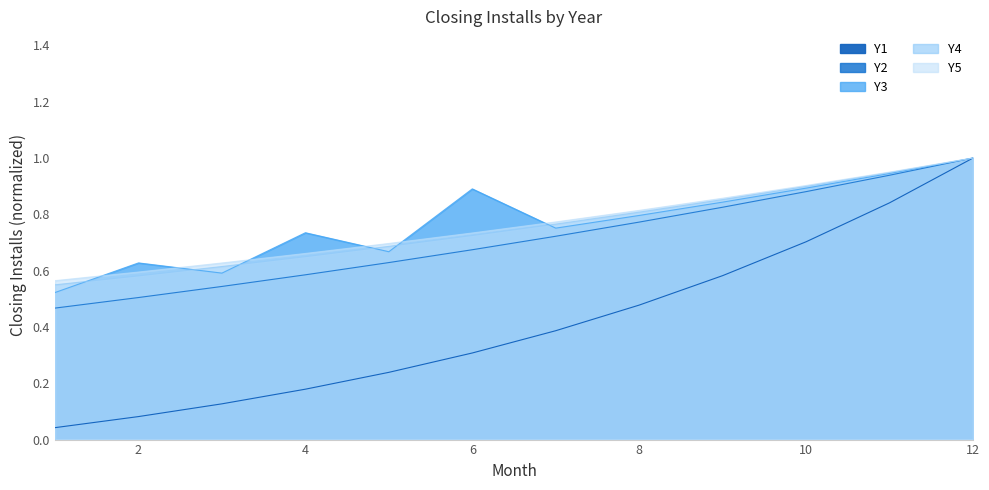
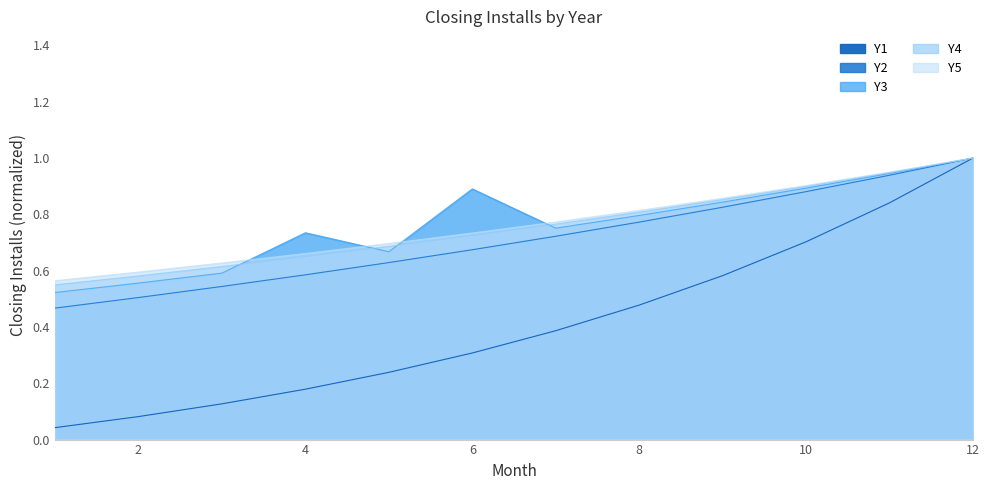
Y3, 2: 0.63 -> 0.56
